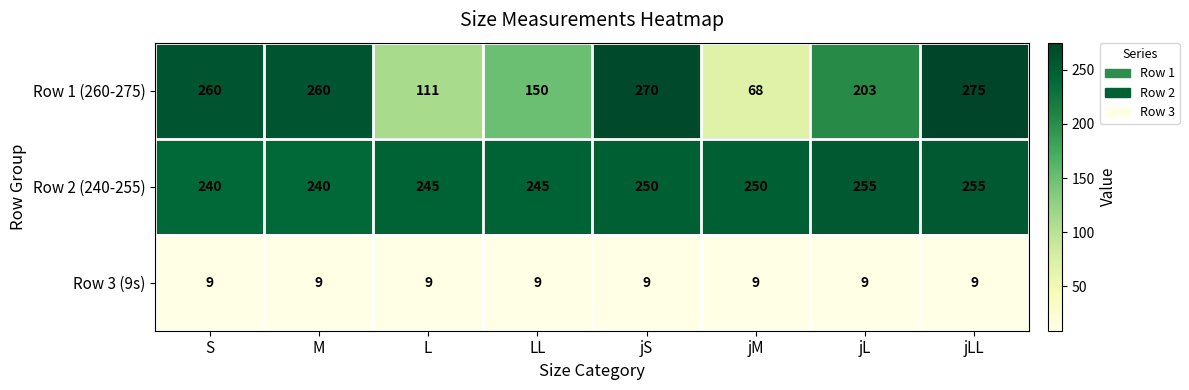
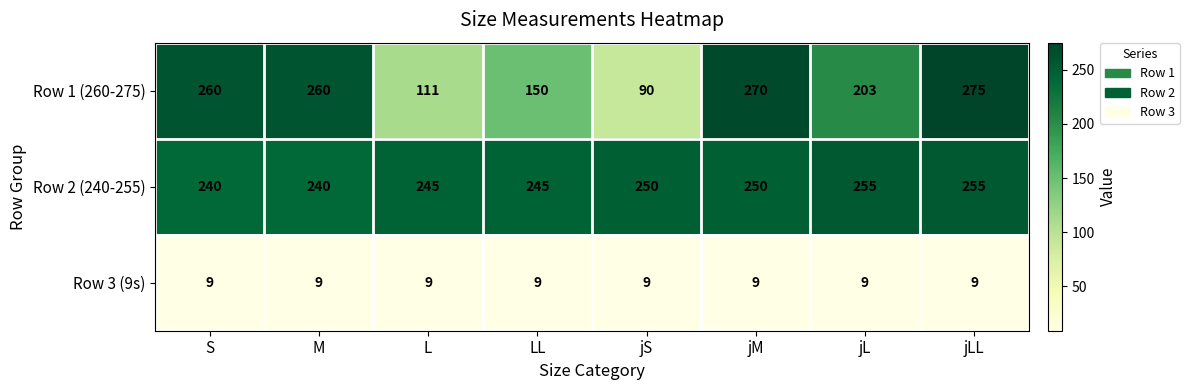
Row 1 (260-275), jS: 270 -> 90
Row 1 (260-275), jM: 68 -> 270
